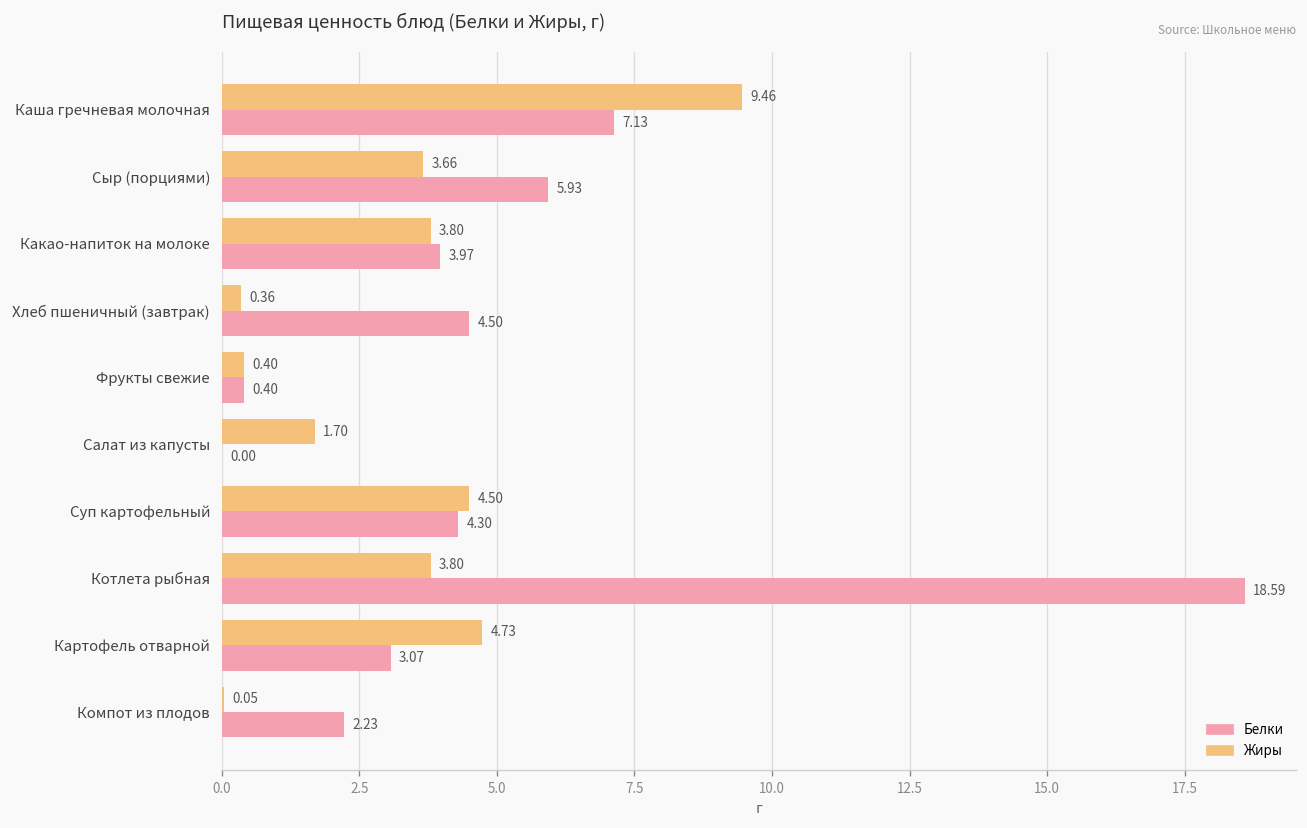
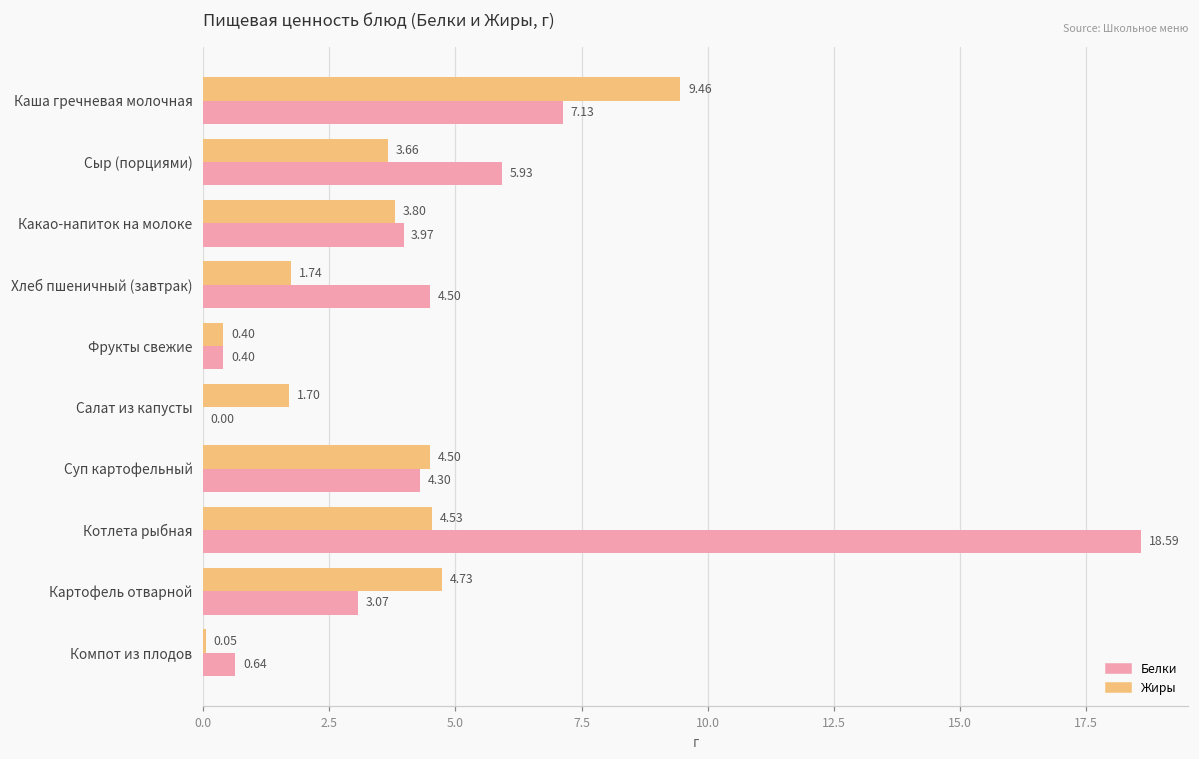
Жиры, Хлеб пшеничный (завтрак): 0.36 -> 1.74
Жиры, Котлета рыбная: 3.80 -> 4.53
Белки, Компот из плодов: 2.23 -> 0.64
